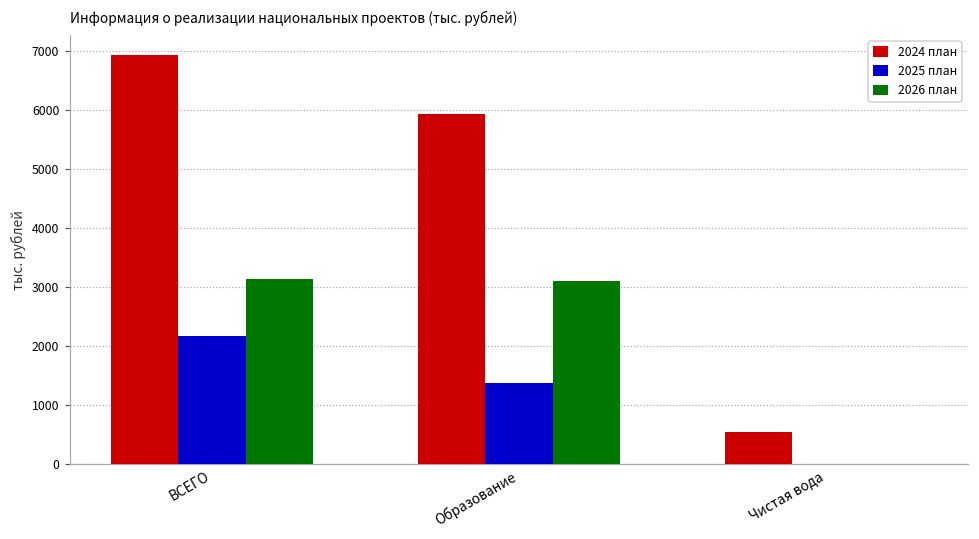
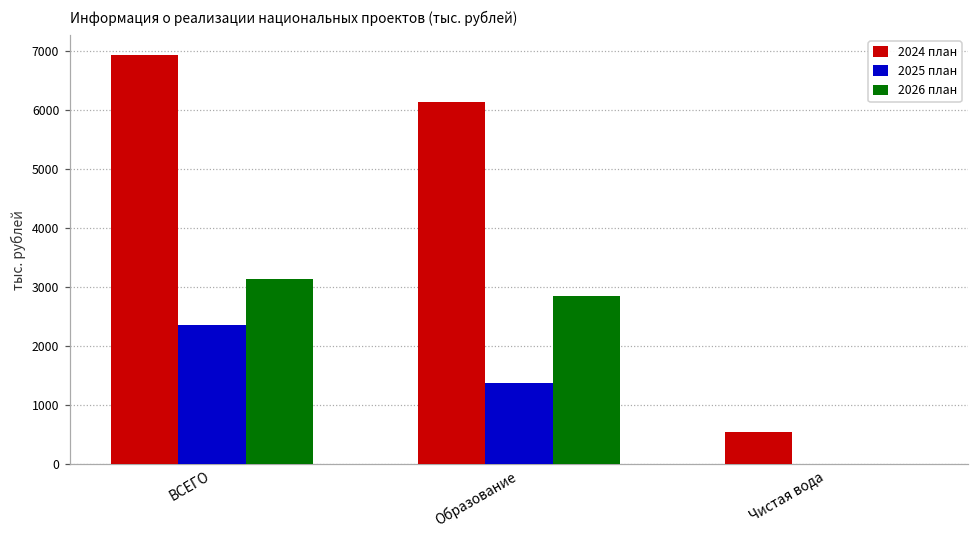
2025 план, ВСЕГО: 2200 -> 2400
2024 план, Образование: 5900 -> 6100
2026 план, Образование: 3100 -> 2900
